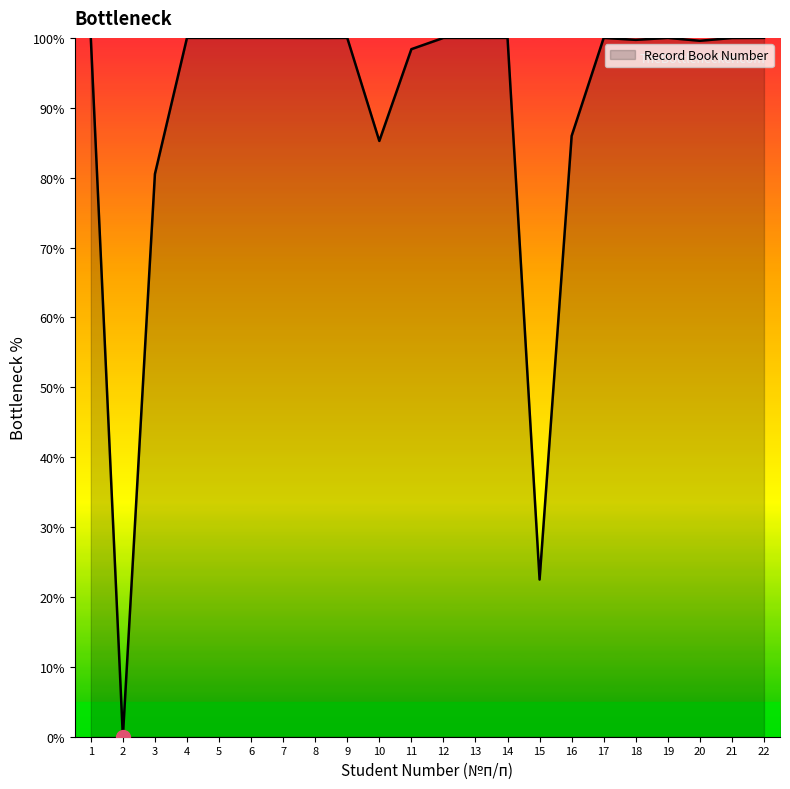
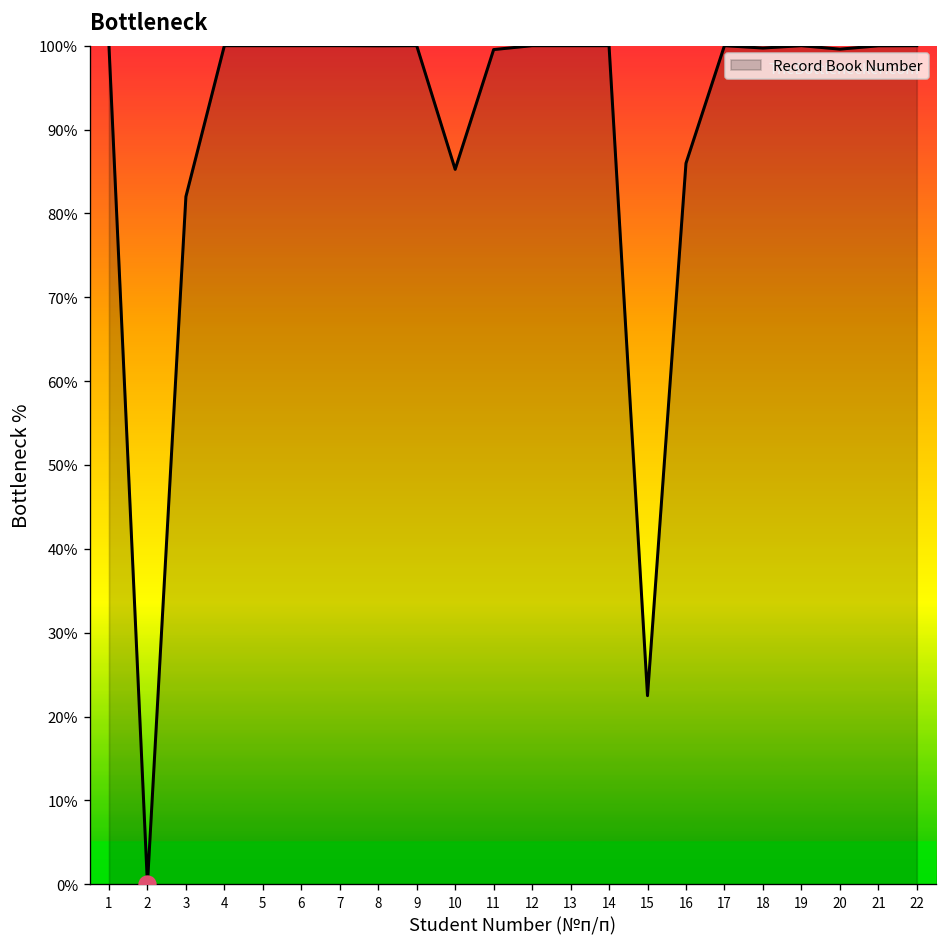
Record Book Number, 3: 81% -> 82%
Record Book Number, 11: 98% -> 100%
